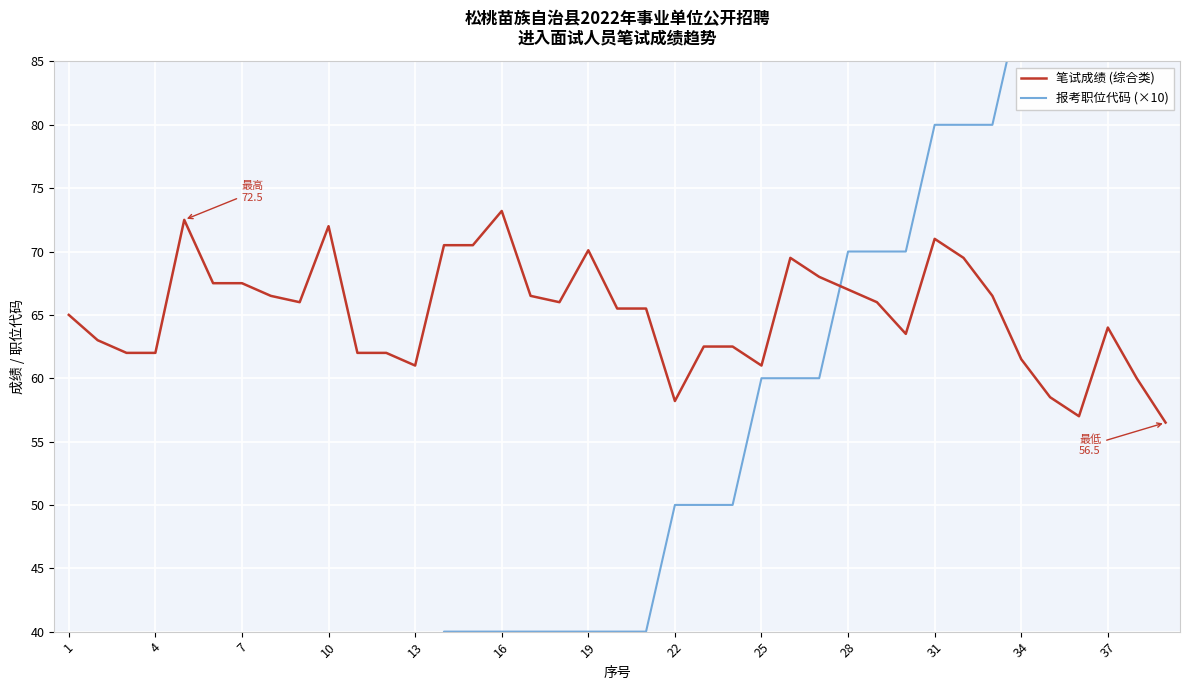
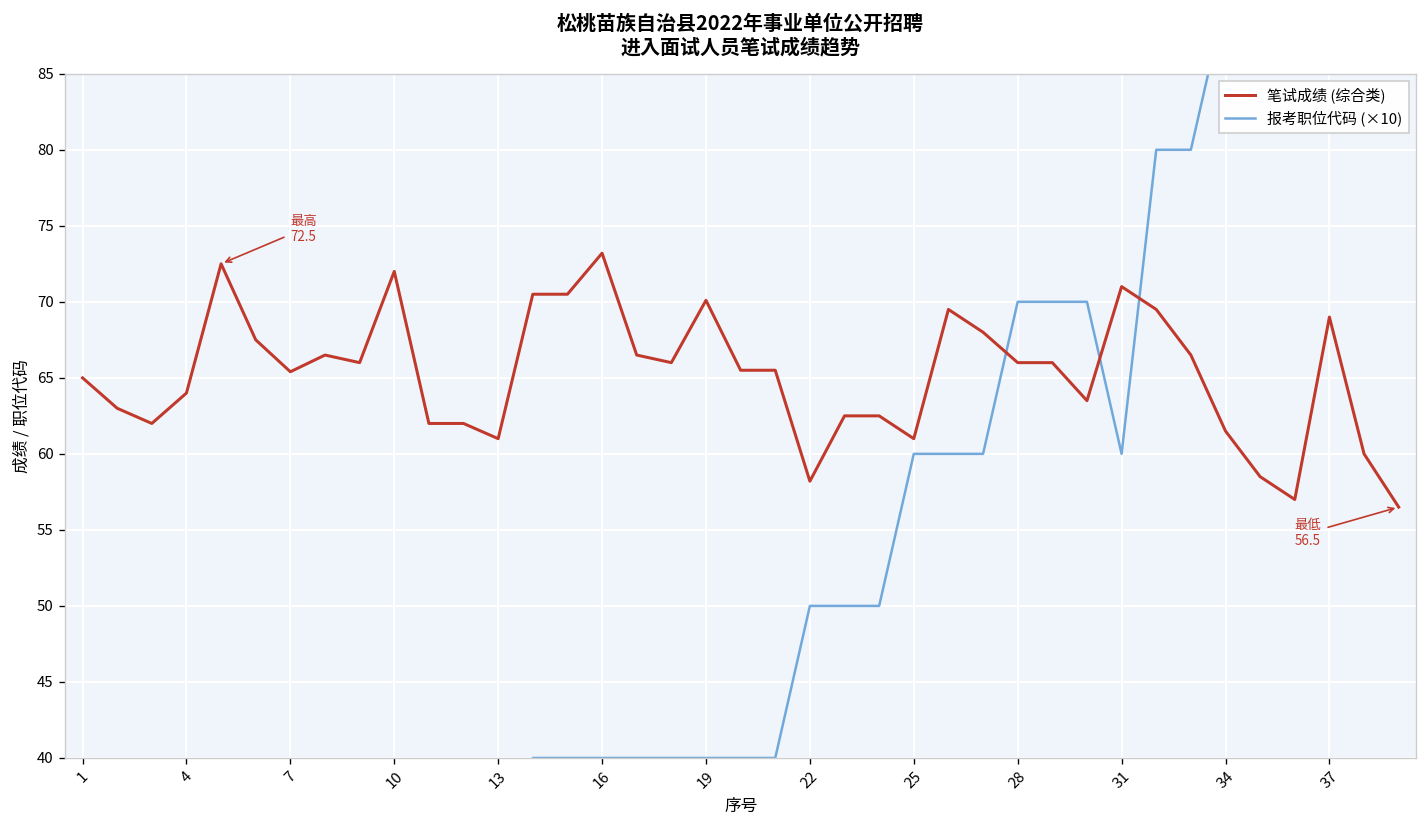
笔试成绩 (综合类), 4: 62 -> 64
笔试成绩 (综合类), 7: 67.5 -> 65.4
笔试成绩 (综合类), 28: 67 -> 66
报考职位代码 (×10), 31: 80.0 -> 60.0
笔试成绩 (综合类), 37: 64 -> 69
